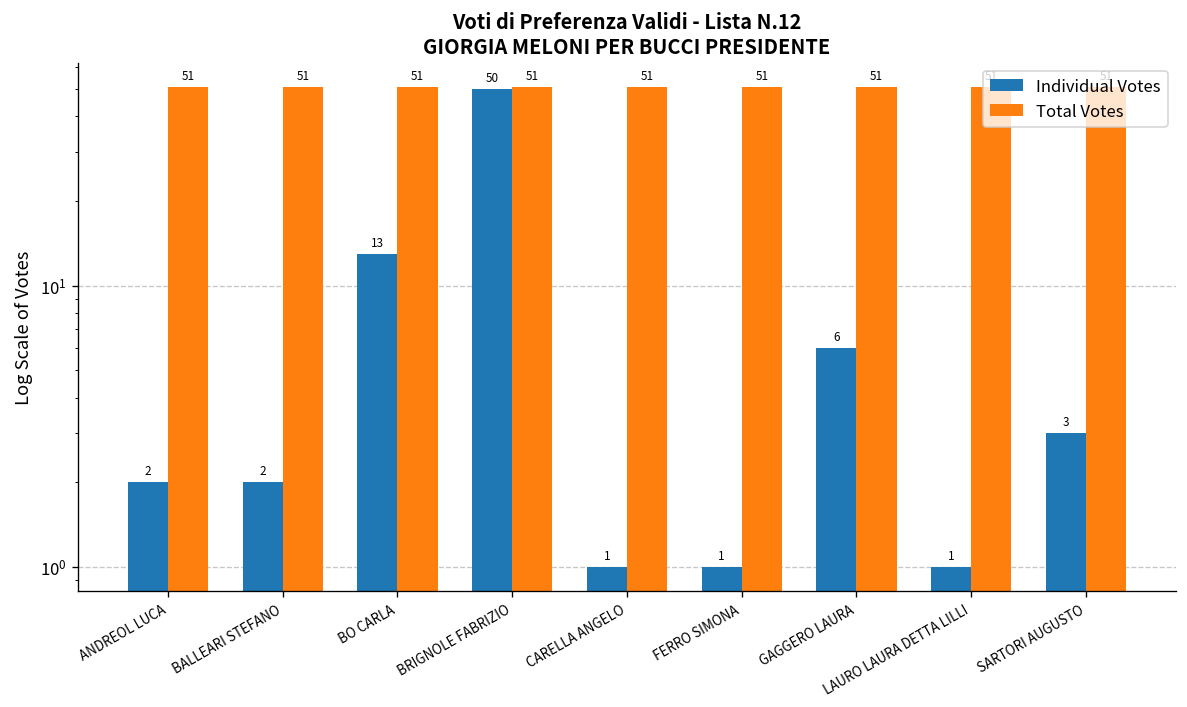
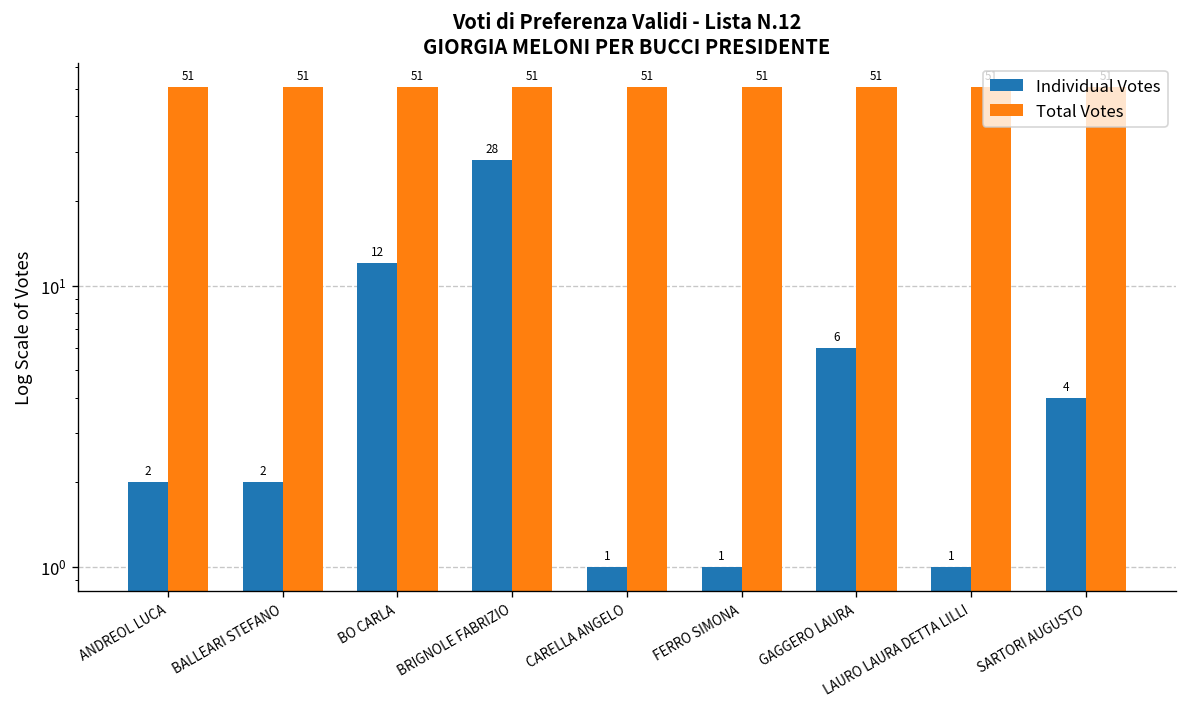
Individual Votes, BO CARLA: 13 -> 12
Individual Votes, BRIGNOLE FABRIZIO: 50 -> 28
Individual Votes, SARTORI AUGUSTO: 3 -> 4
